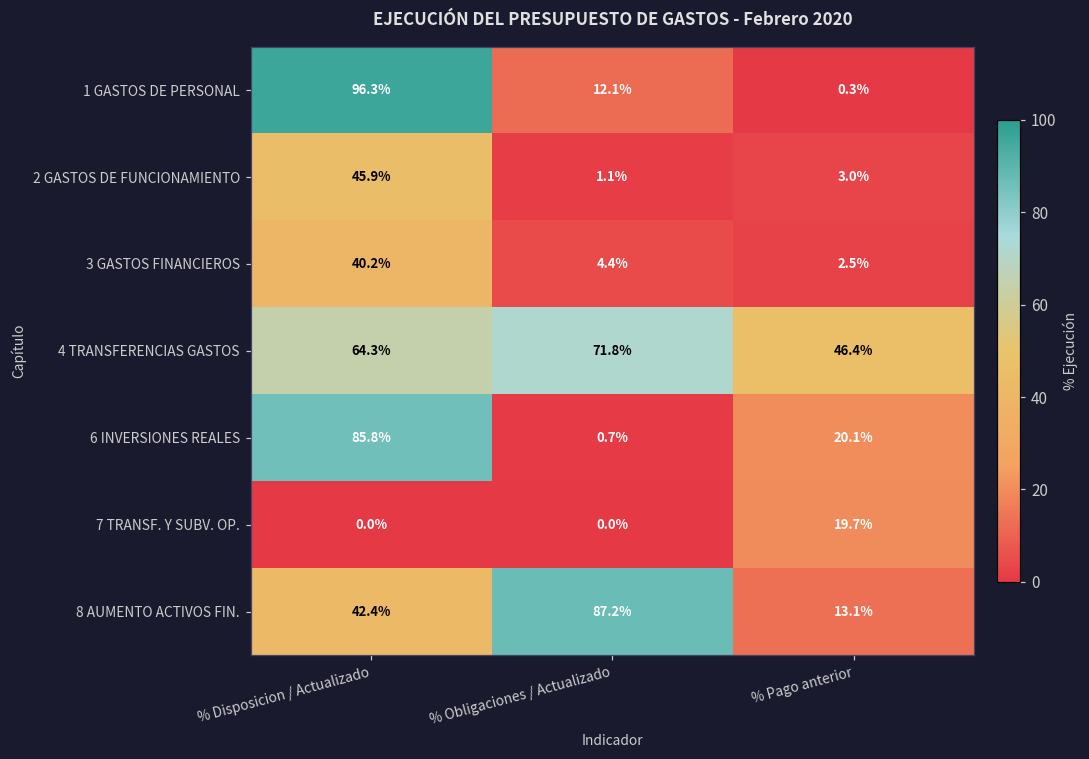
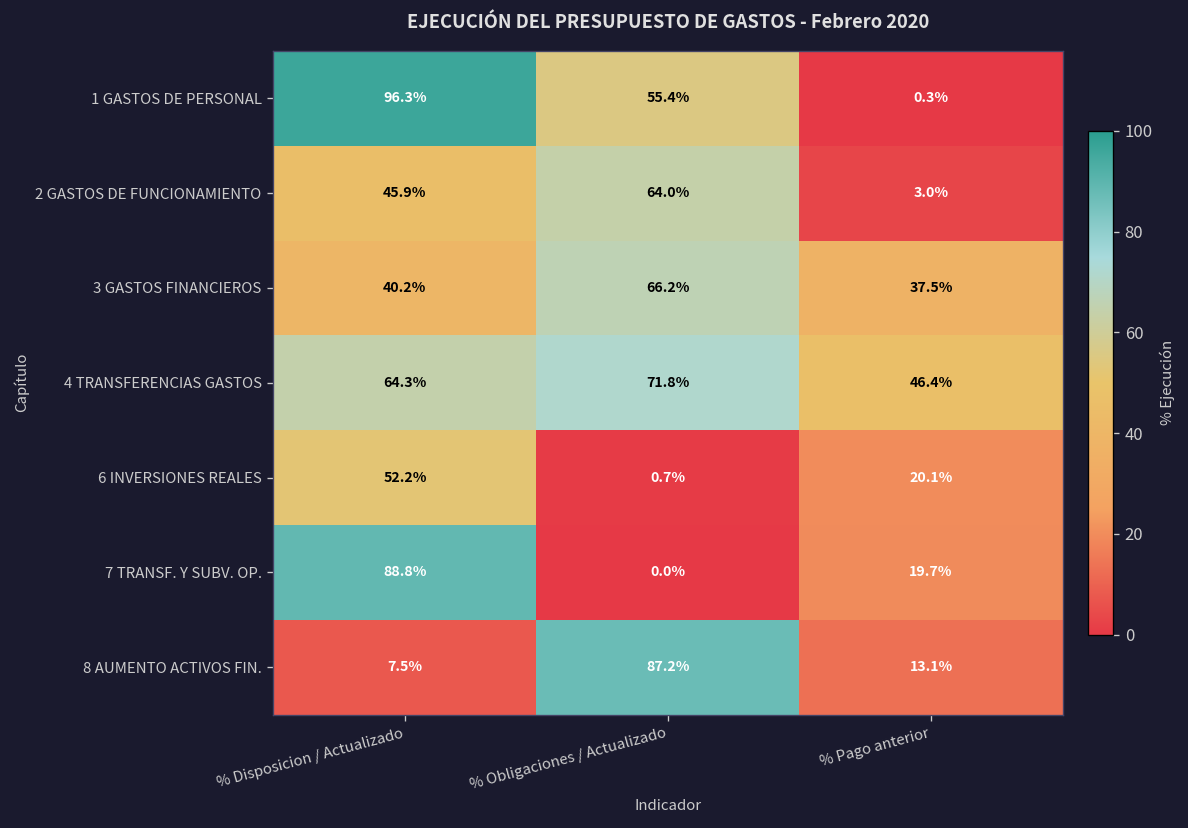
1 GASTOS DE PERSONAL, % Obligaciones / Actualizado: 12.1% -> 55.4%
2 GASTOS DE FUNCIONAMIENTO, % Obligaciones / Actualizado: 1.1% -> 64.0%
3 GASTOS FINANCIEROS, % Obligaciones / Actualizado: 4.4% -> 66.2%
3 GASTOS FINANCIEROS, % Pago anterior: 2.5% -> 37.5%
6 INVERSIONES REALES, % Disposicion / Actualizado: 85.8% -> 52.2%
7 TRANSF. Y SUBV. OP., % Disposicion / Actualizado: 0.0% -> 88.8%
8 AUMENTO ACTIVOS FIN., % Disposicion / Actualizado: 42.4% -> 7.5%
